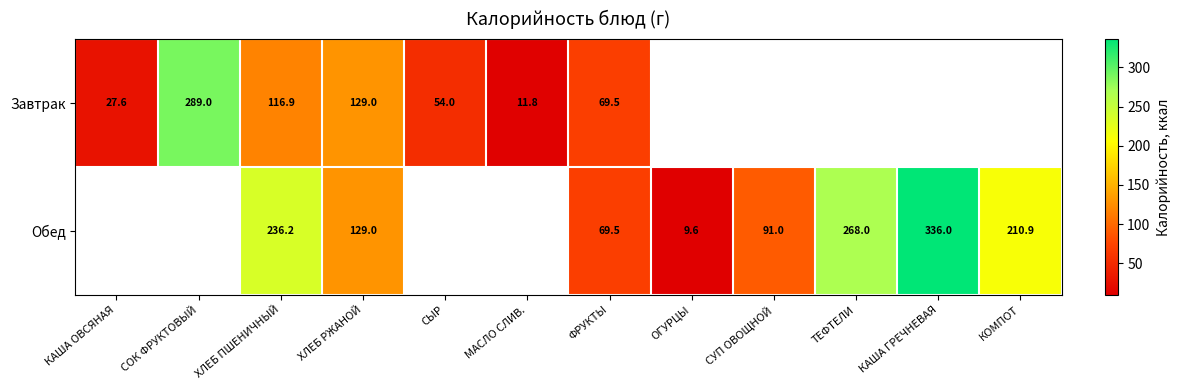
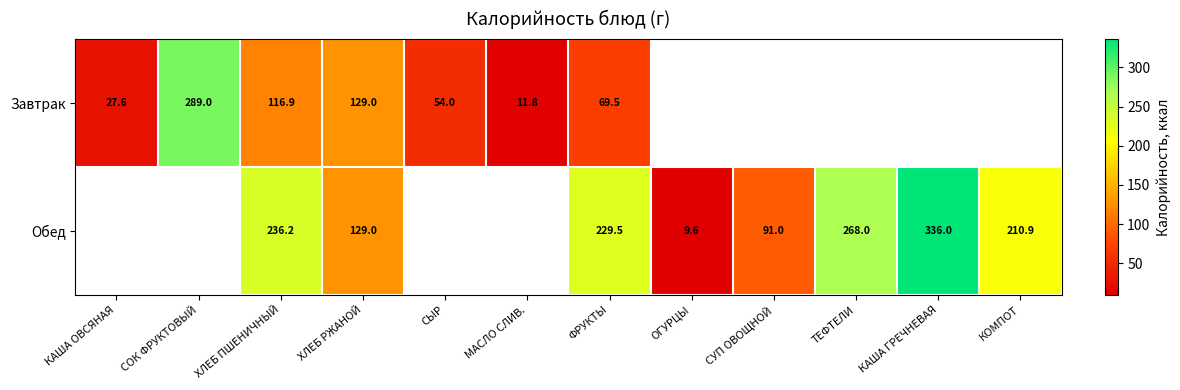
Обед, ФРУКТЫ: 69.5 -> 229.5
